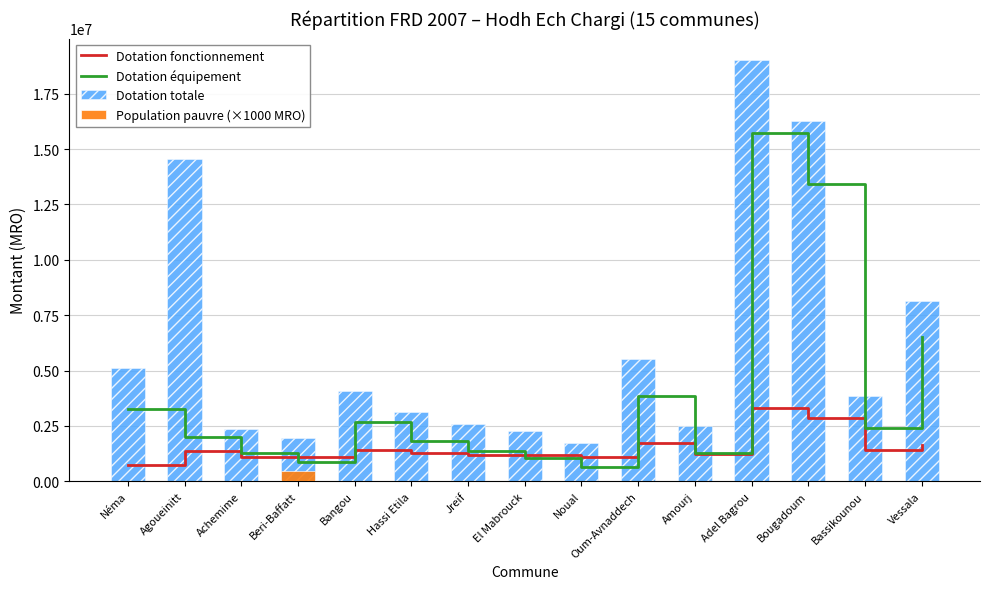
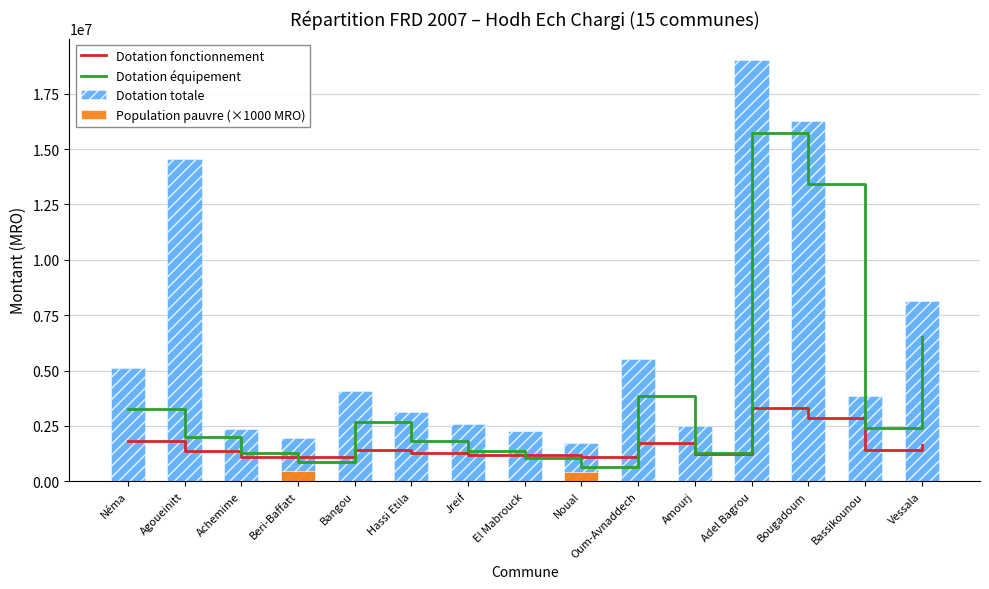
Dotation fonctionnement, Néma: 700000 -> 1800000
Population pauvre (×1000 MRO), Noual: 0 -> 400000
